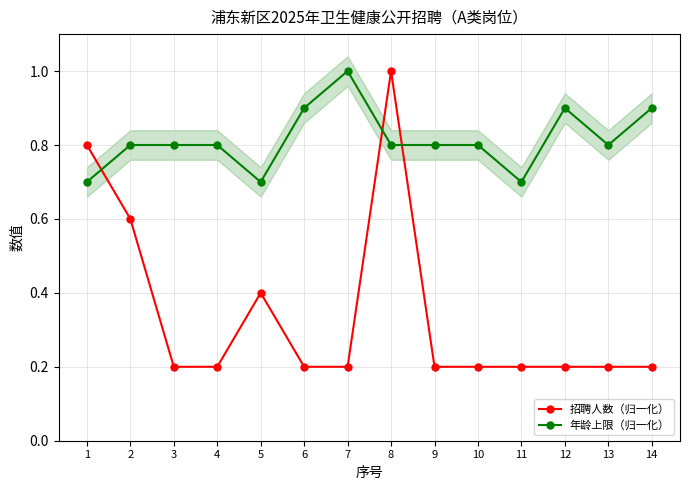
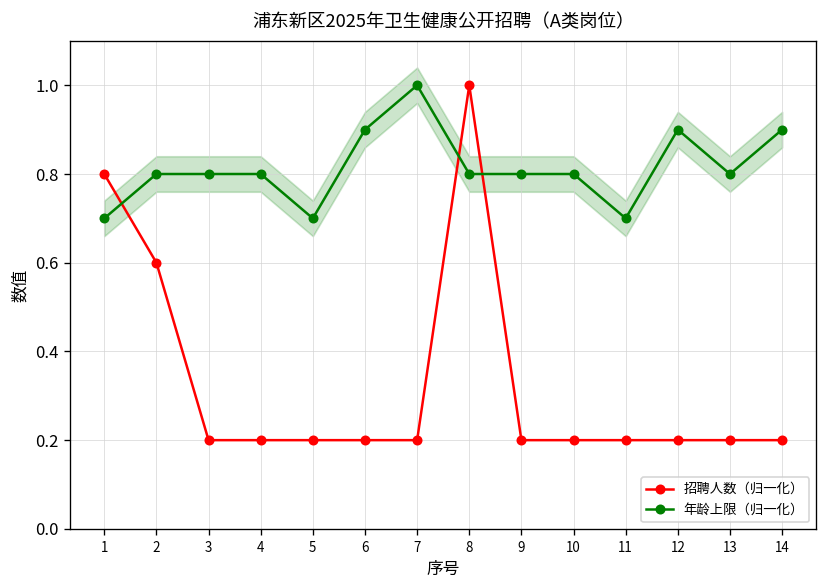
招聘人数（归一化）, 5: 0.40 -> 0.20
